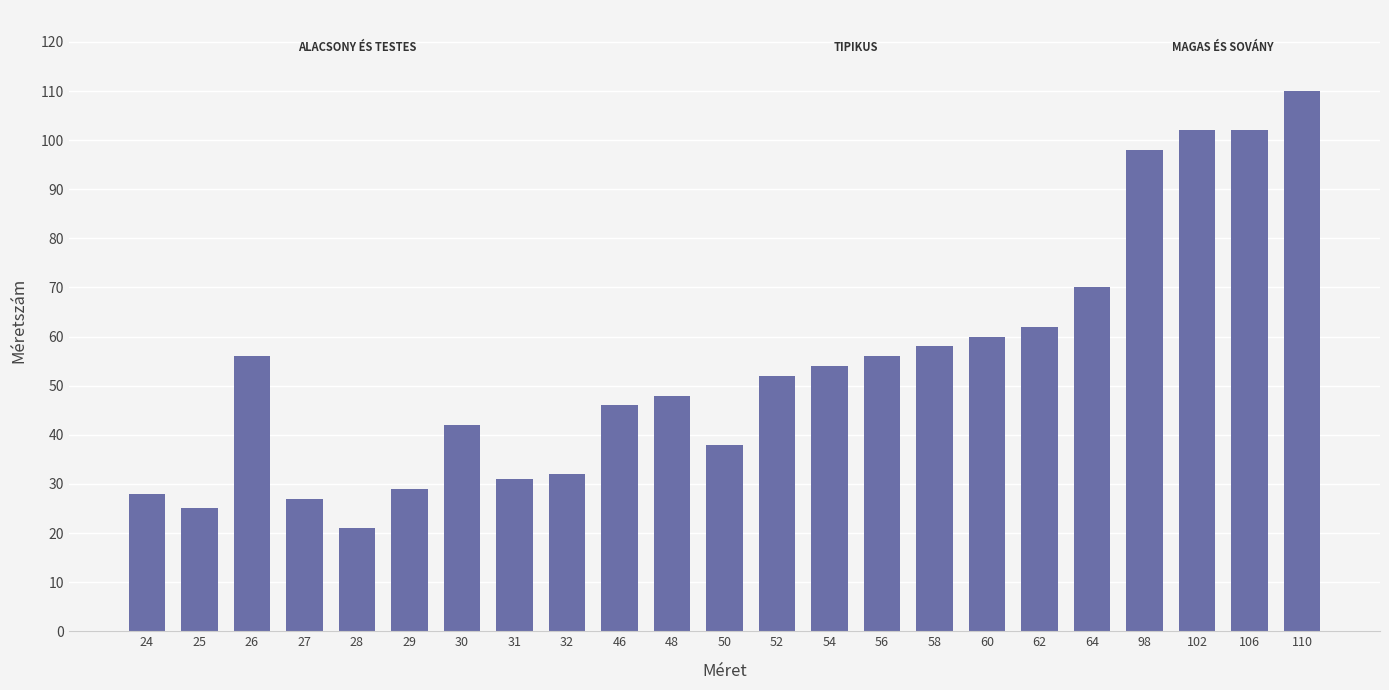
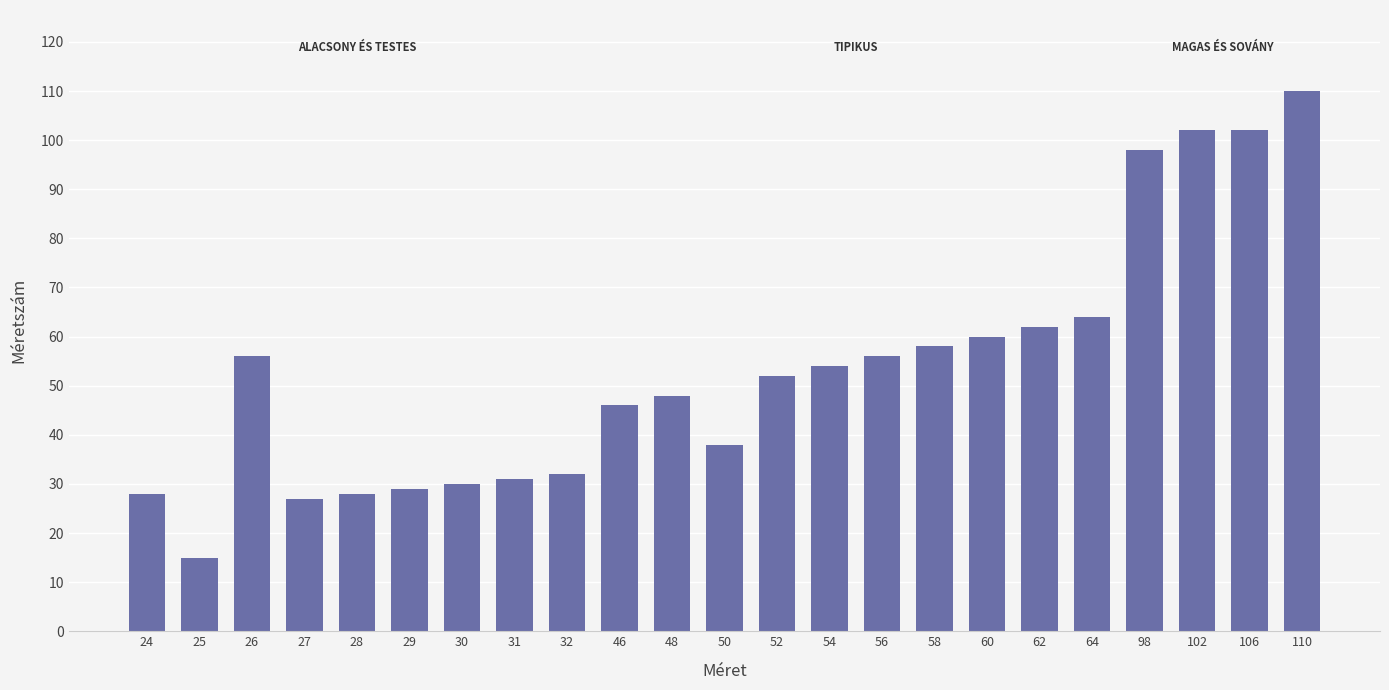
25: 25 -> 15
28: 21 -> 28
30: 42 -> 30
64: 70 -> 64
